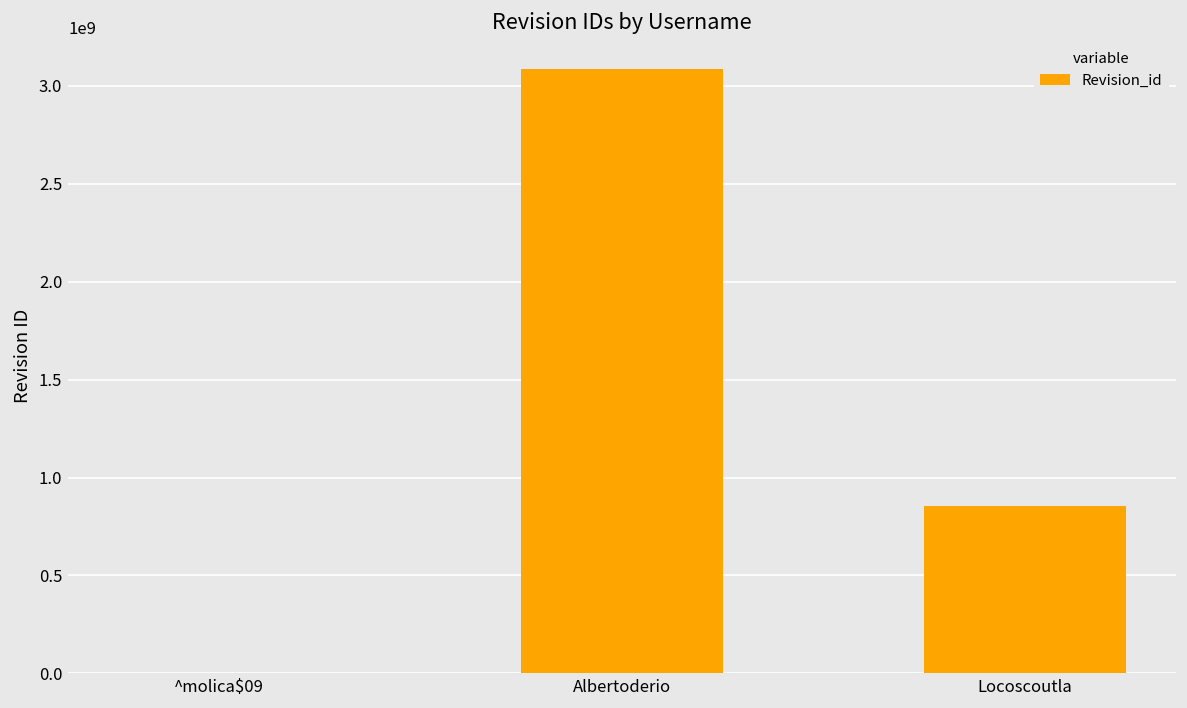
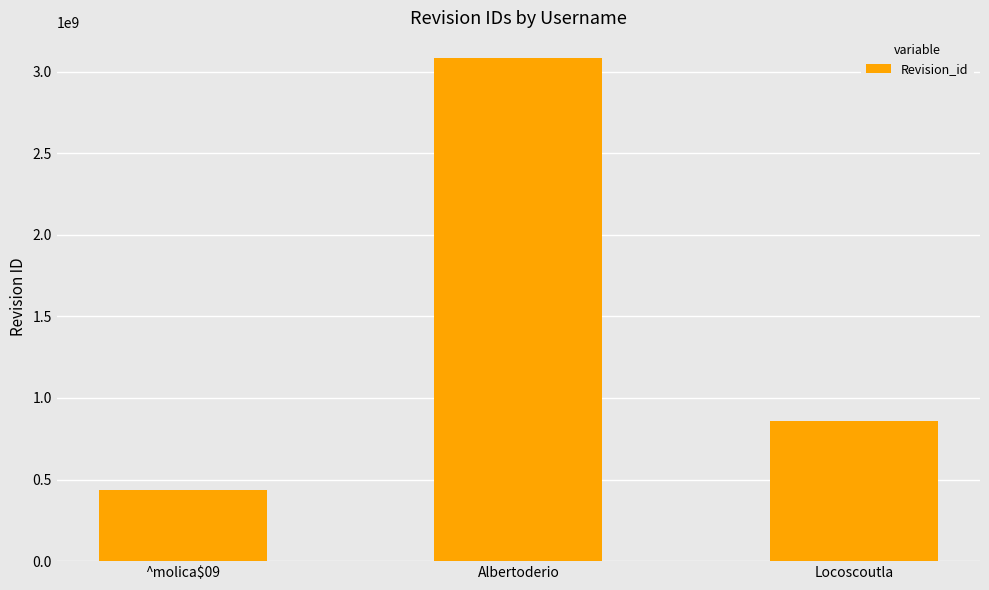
^molica$09: 0 -> 440000000
